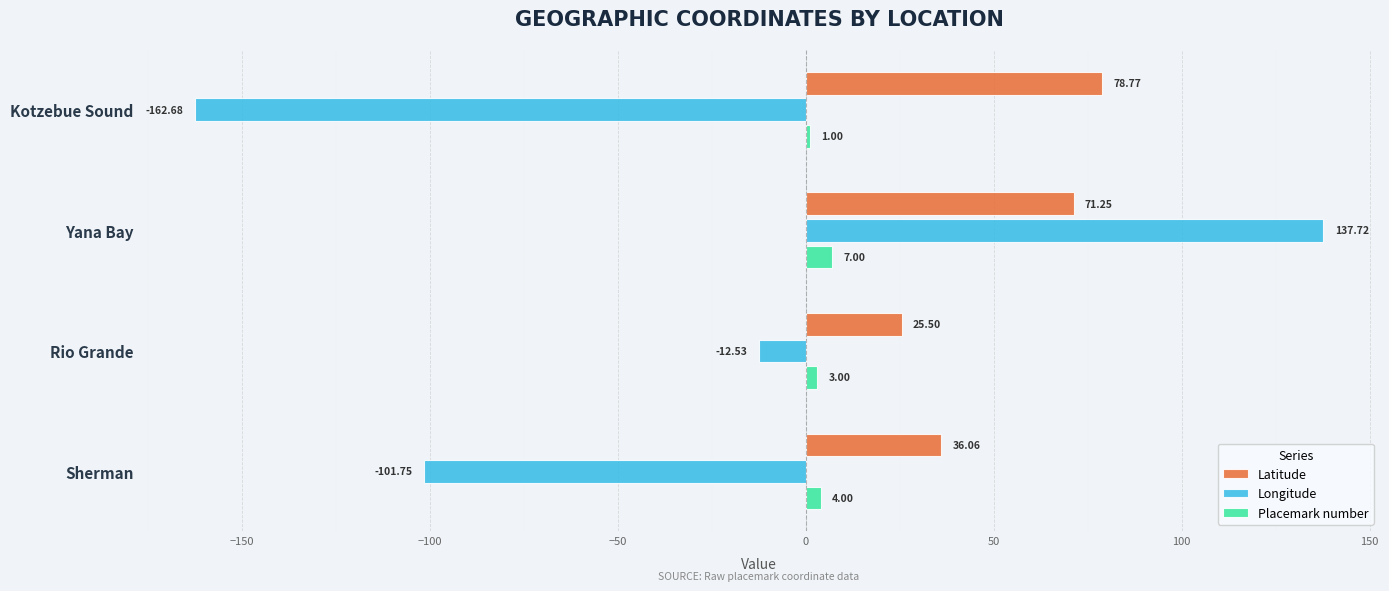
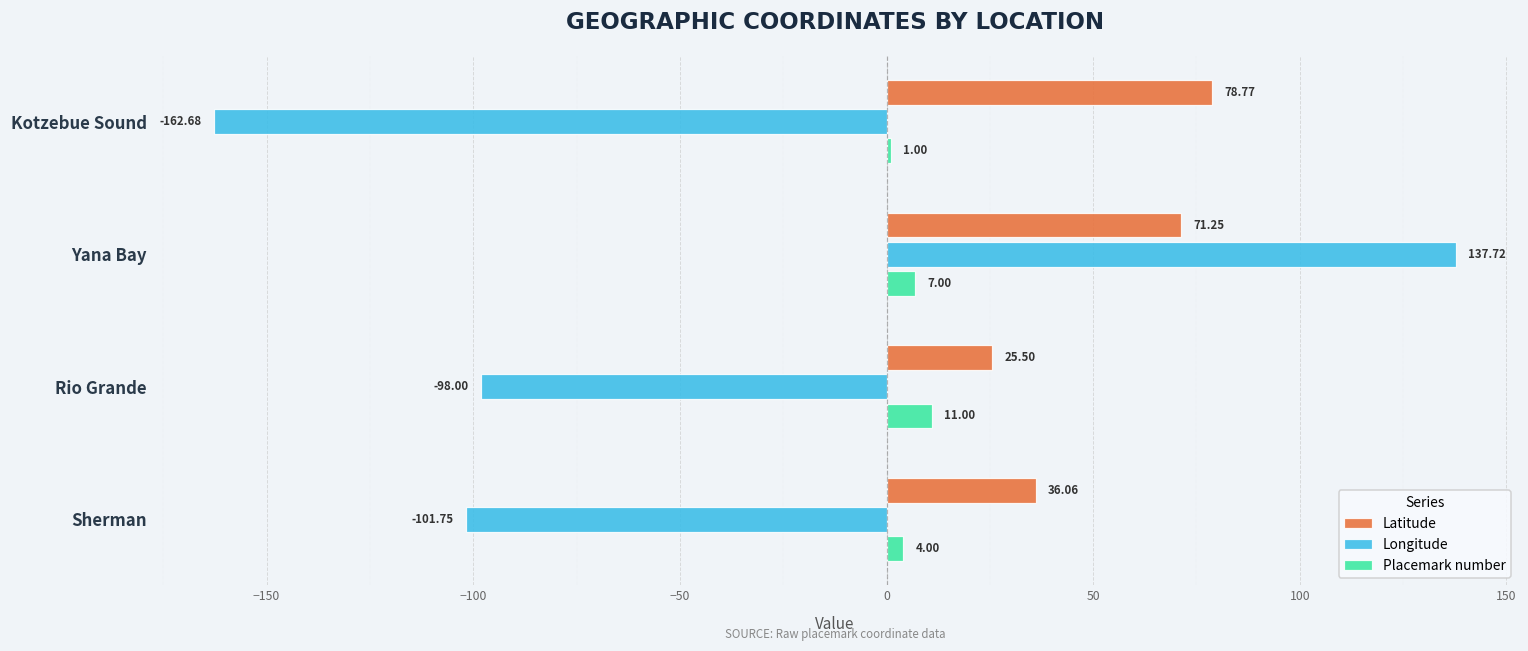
Longitude, Rio Grande: -12.53 -> -98.00
Placemark number, Rio Grande: 3.00 -> 11.00
